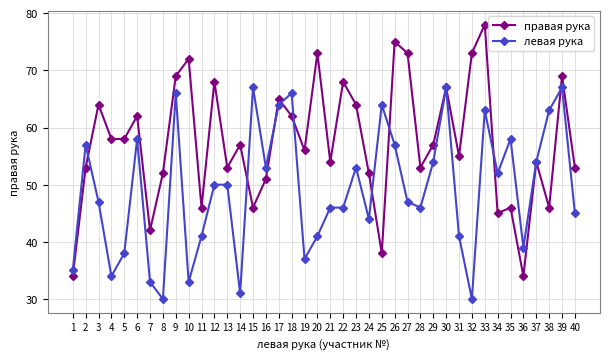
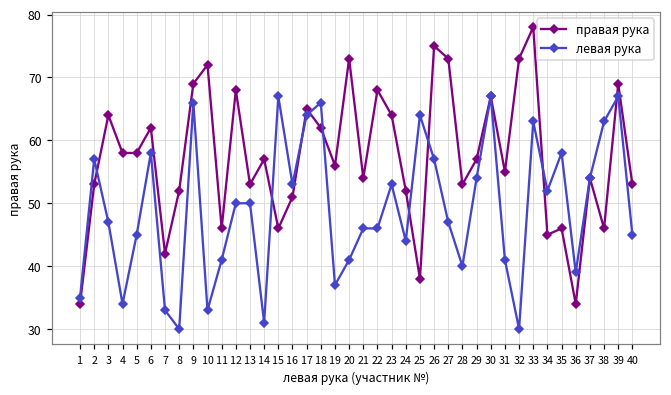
левая рука, 5: 38 -> 45
левая рука, 28: 46 -> 40
